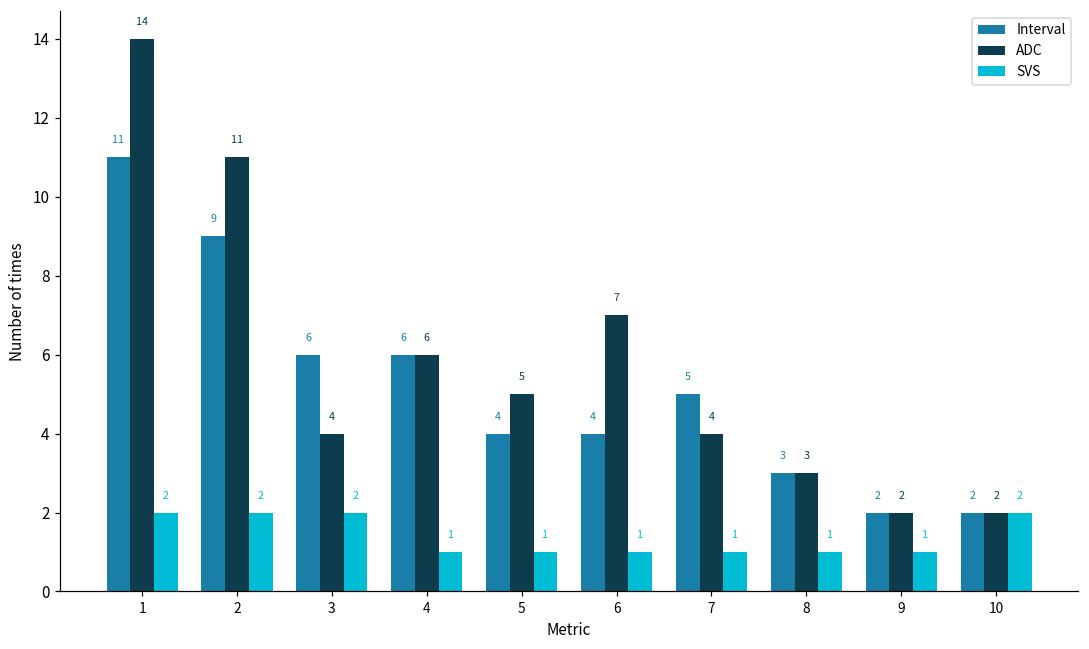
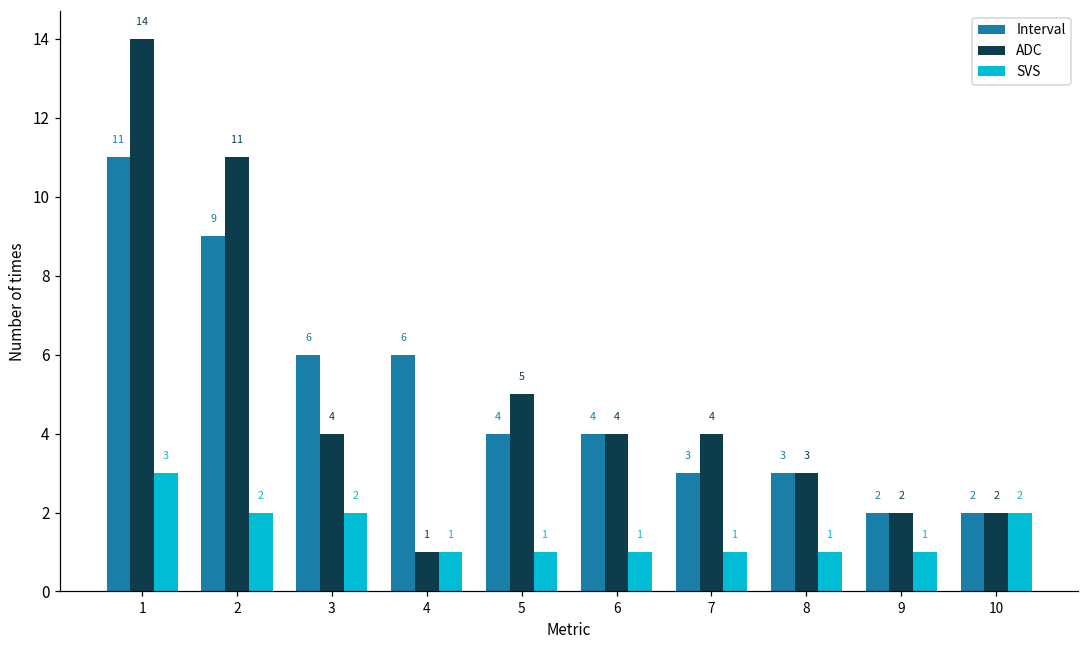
SVS, 1: 2 -> 3
ADC, 4: 6 -> 1
ADC, 6: 7 -> 4
Interval, 7: 5 -> 3
